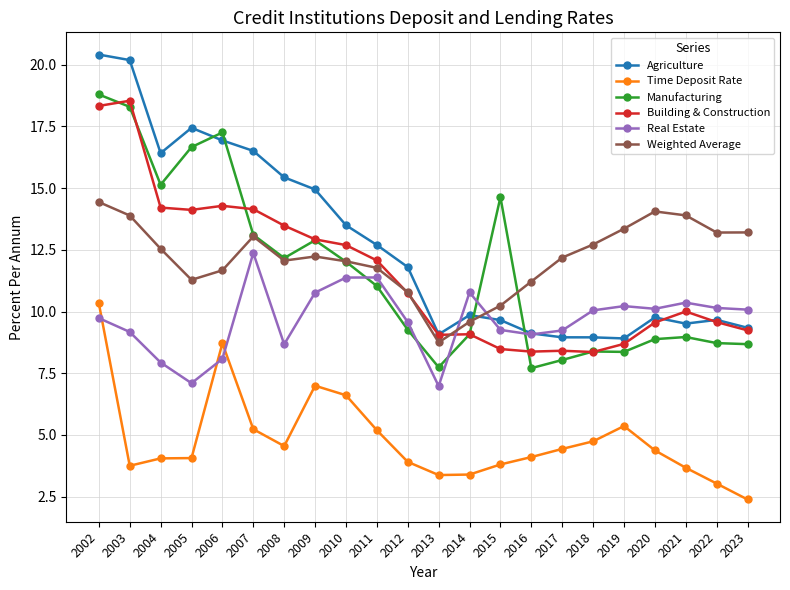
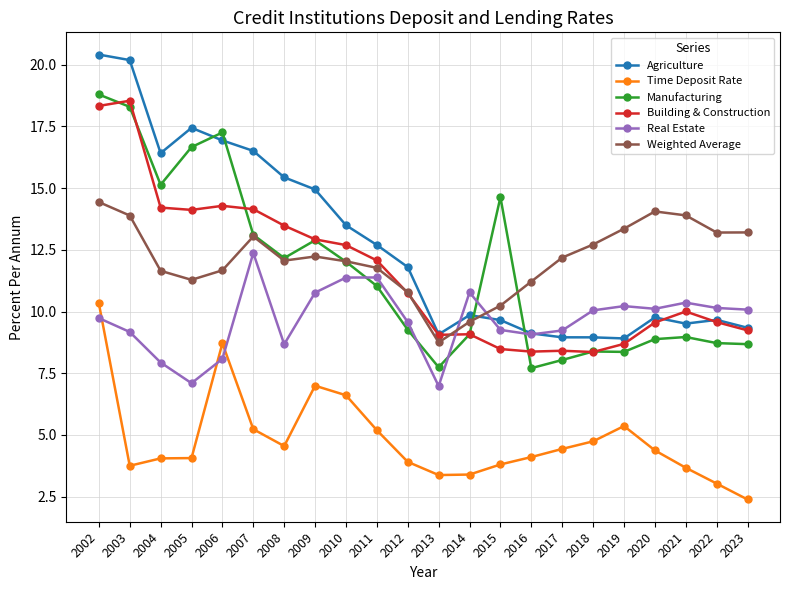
Weighted Average, 2004: 12.5 -> 11.7
